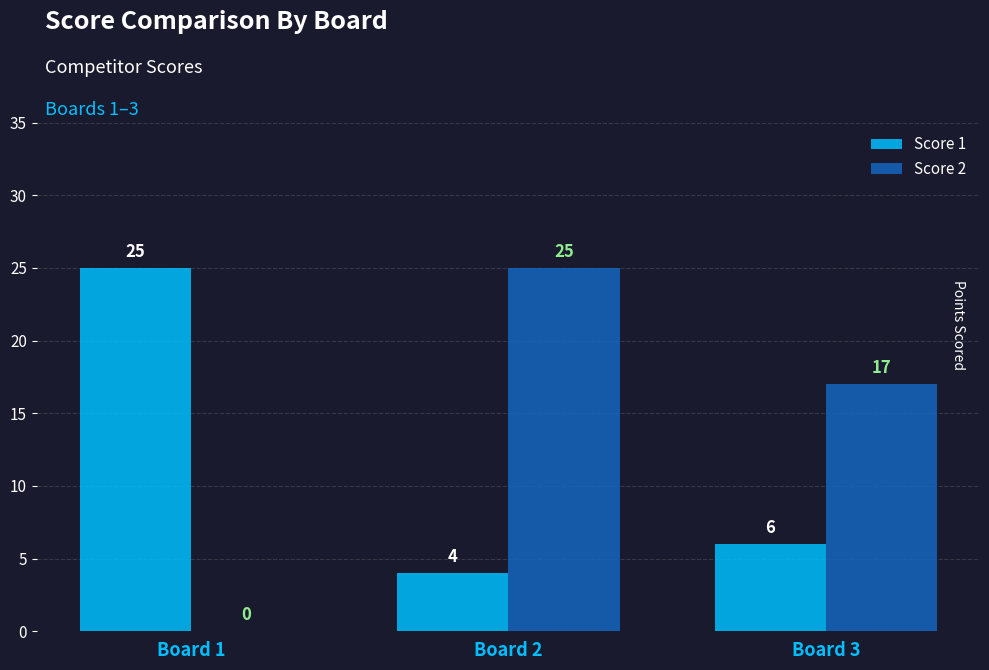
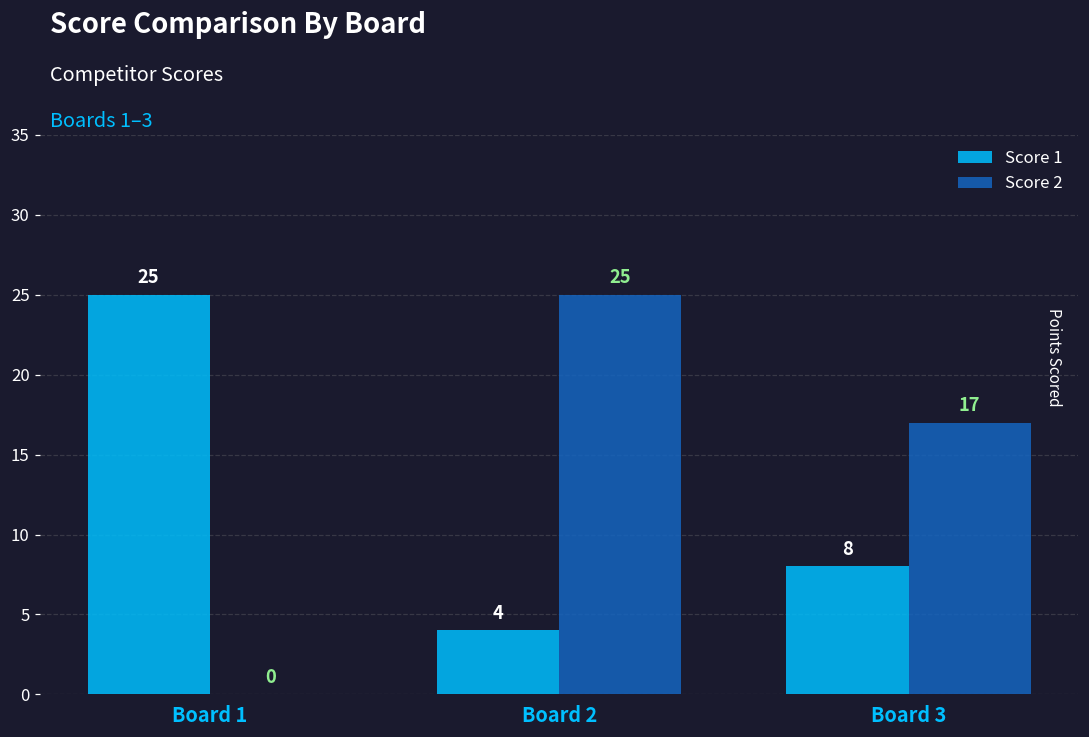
Score 1, Board 3: 6 -> 8
